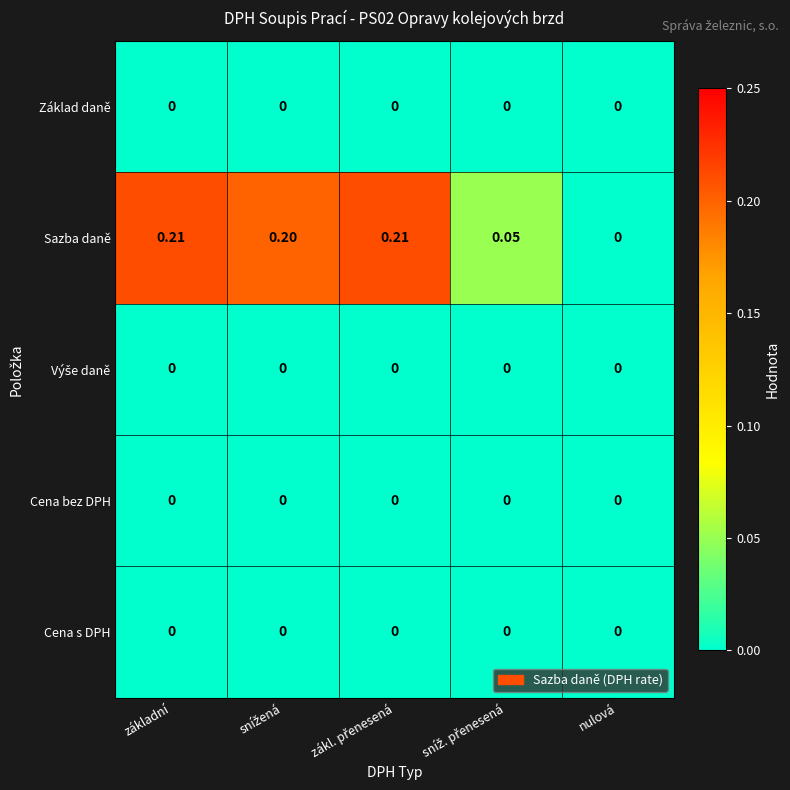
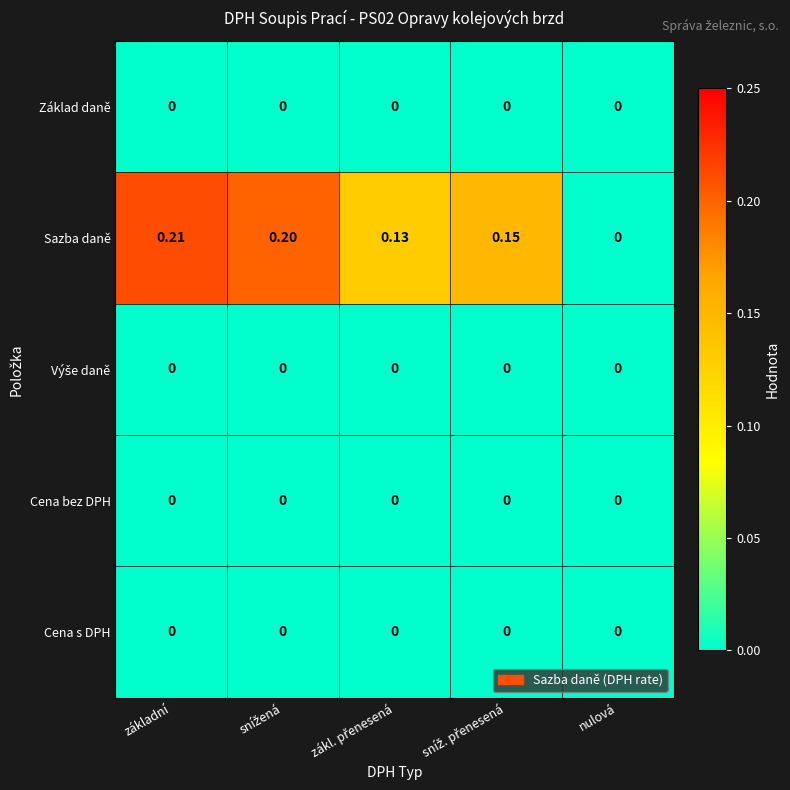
Sazba daně, zákl. přenesená: 0.21 -> 0.13
Sazba daně, sníž. přenesená: 0.05 -> 0.15
